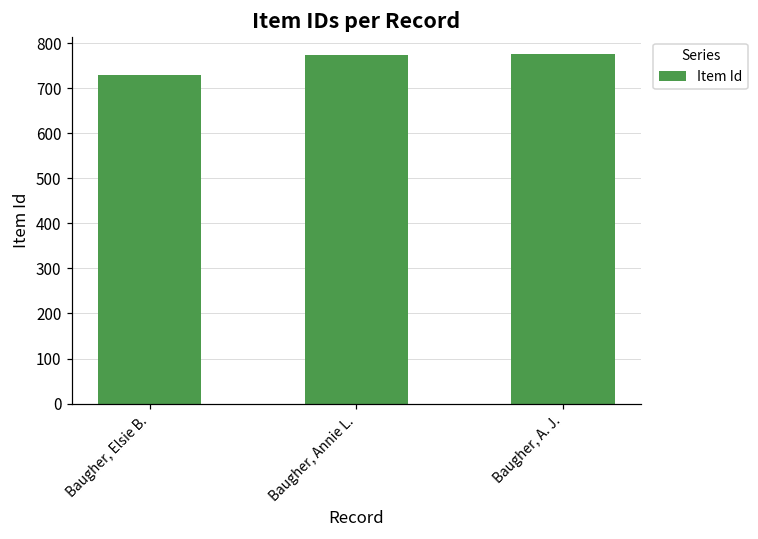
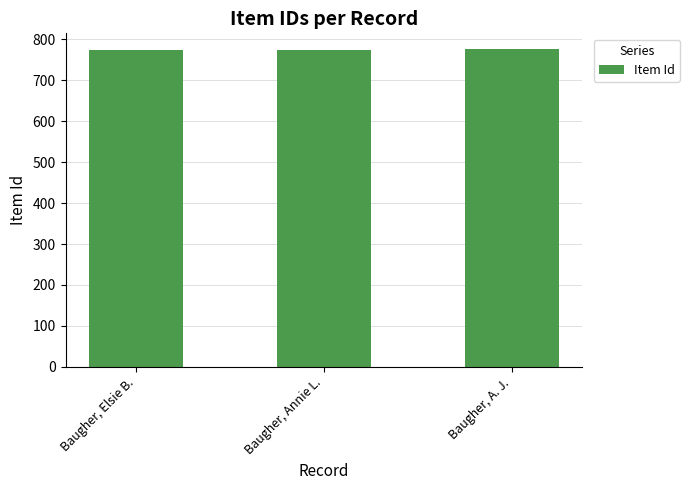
Baugher, Elsie B.: 730 -> 770
